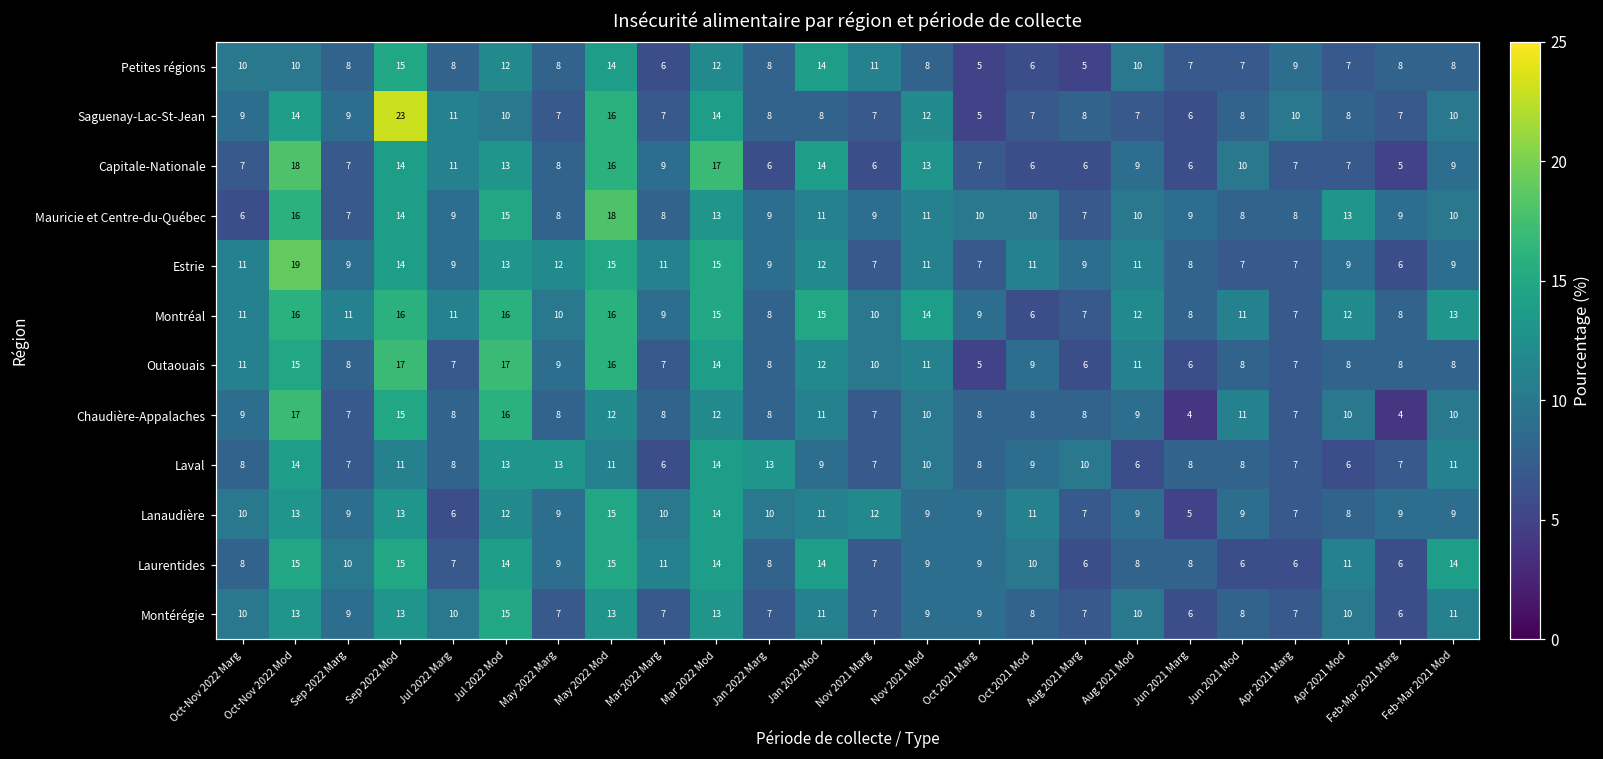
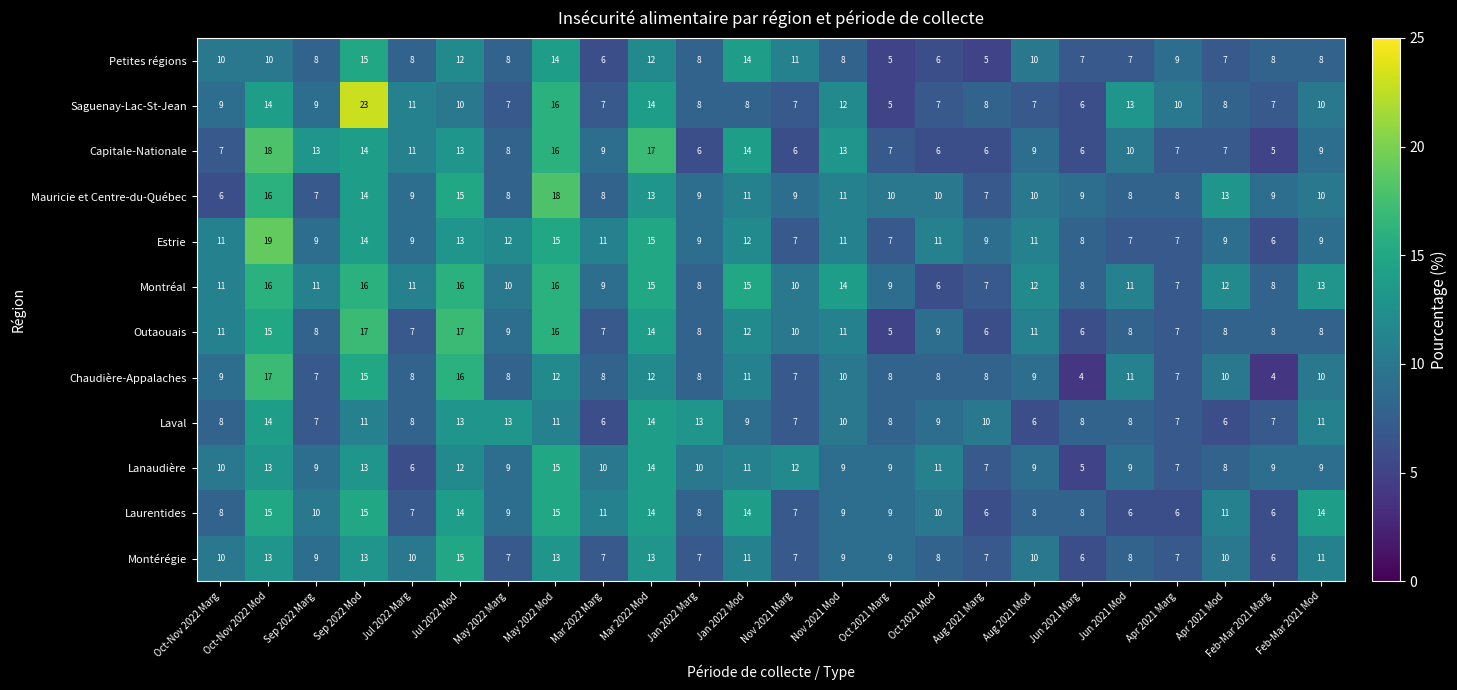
Saguenay-Lac-St-Jean, Jun 2021 Mod: 8 -> 13
Capitale-Nationale, Sep 2022 Marg: 7 -> 13
